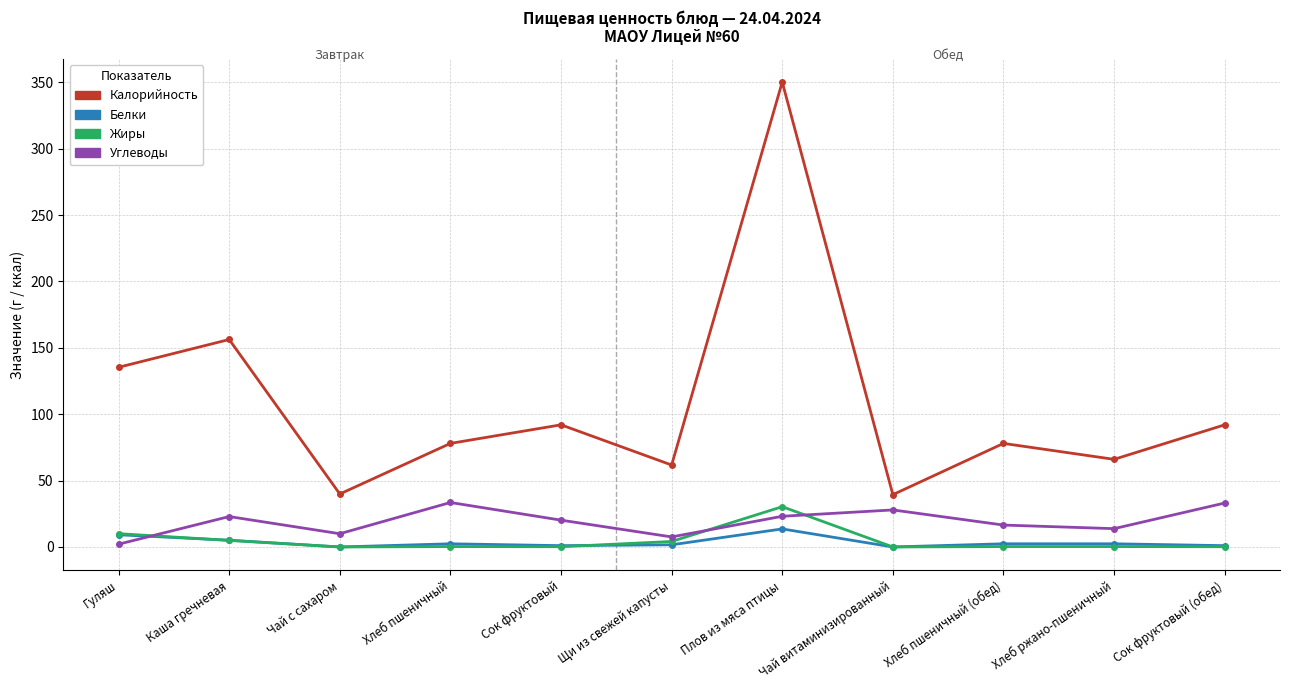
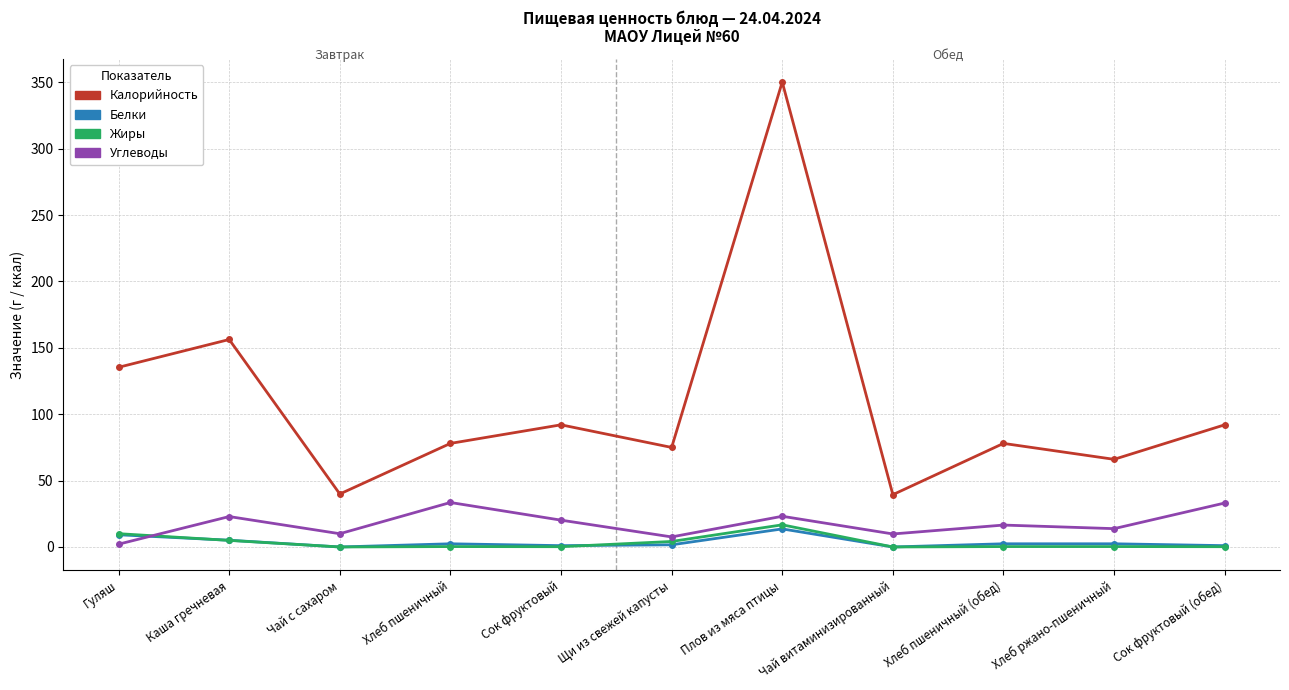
Калорийность, Щи из свежей капусты: 62 -> 75
Жиры, Плов из мяса птицы: 30 -> 17
Углеводы, Чай витаминизированный: 28 -> 10
